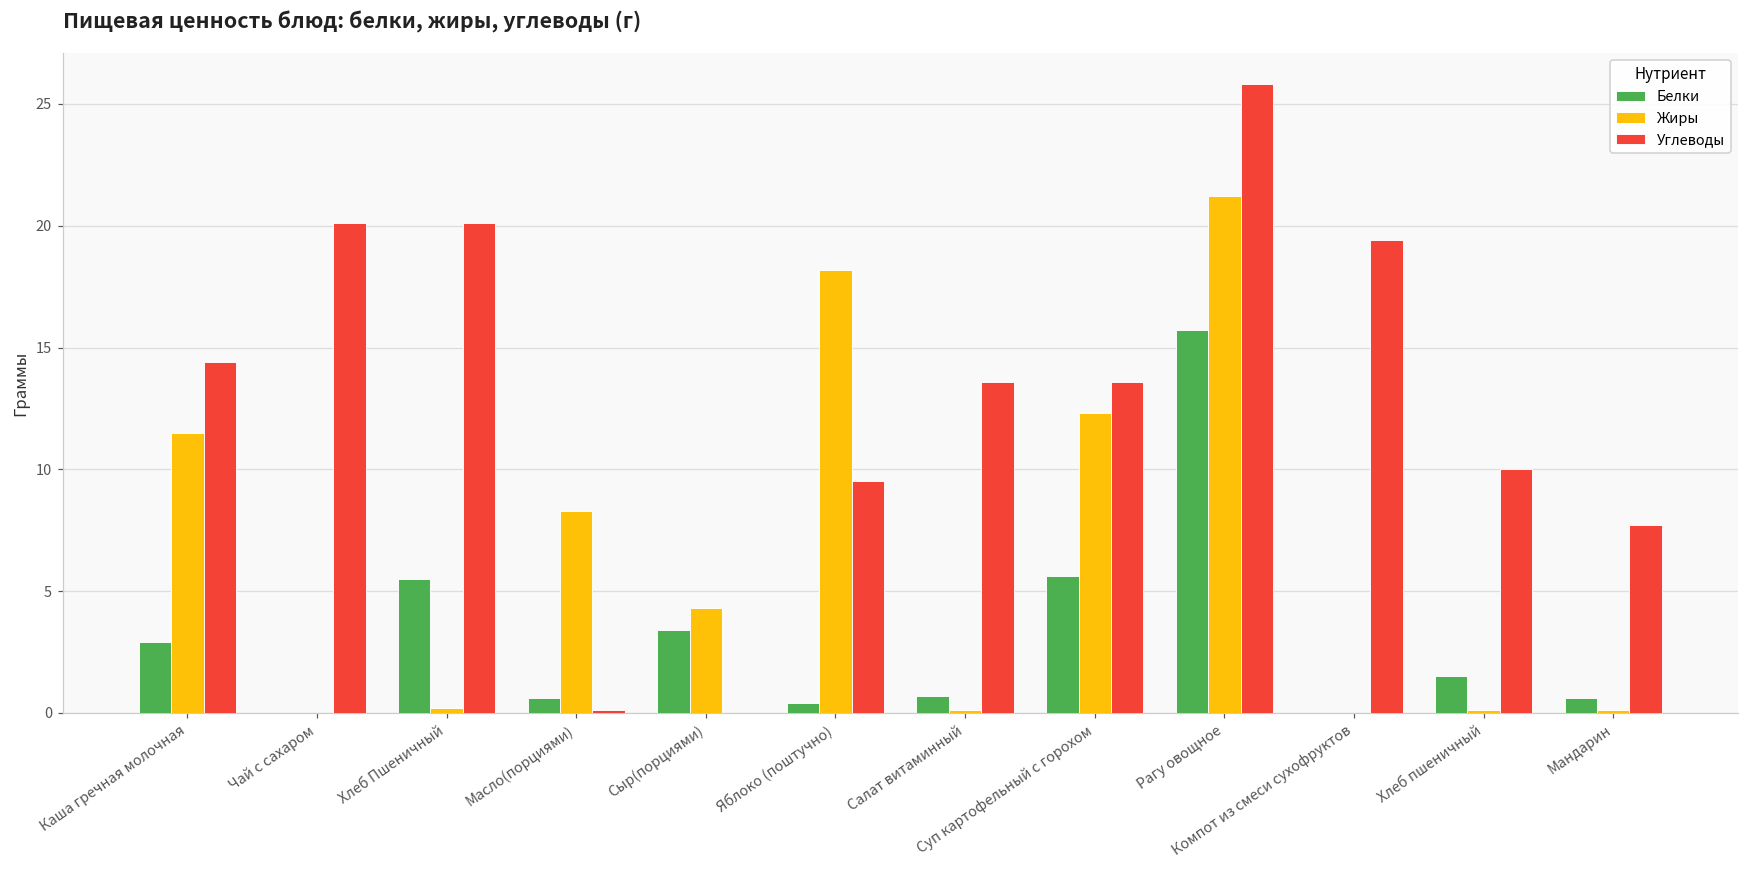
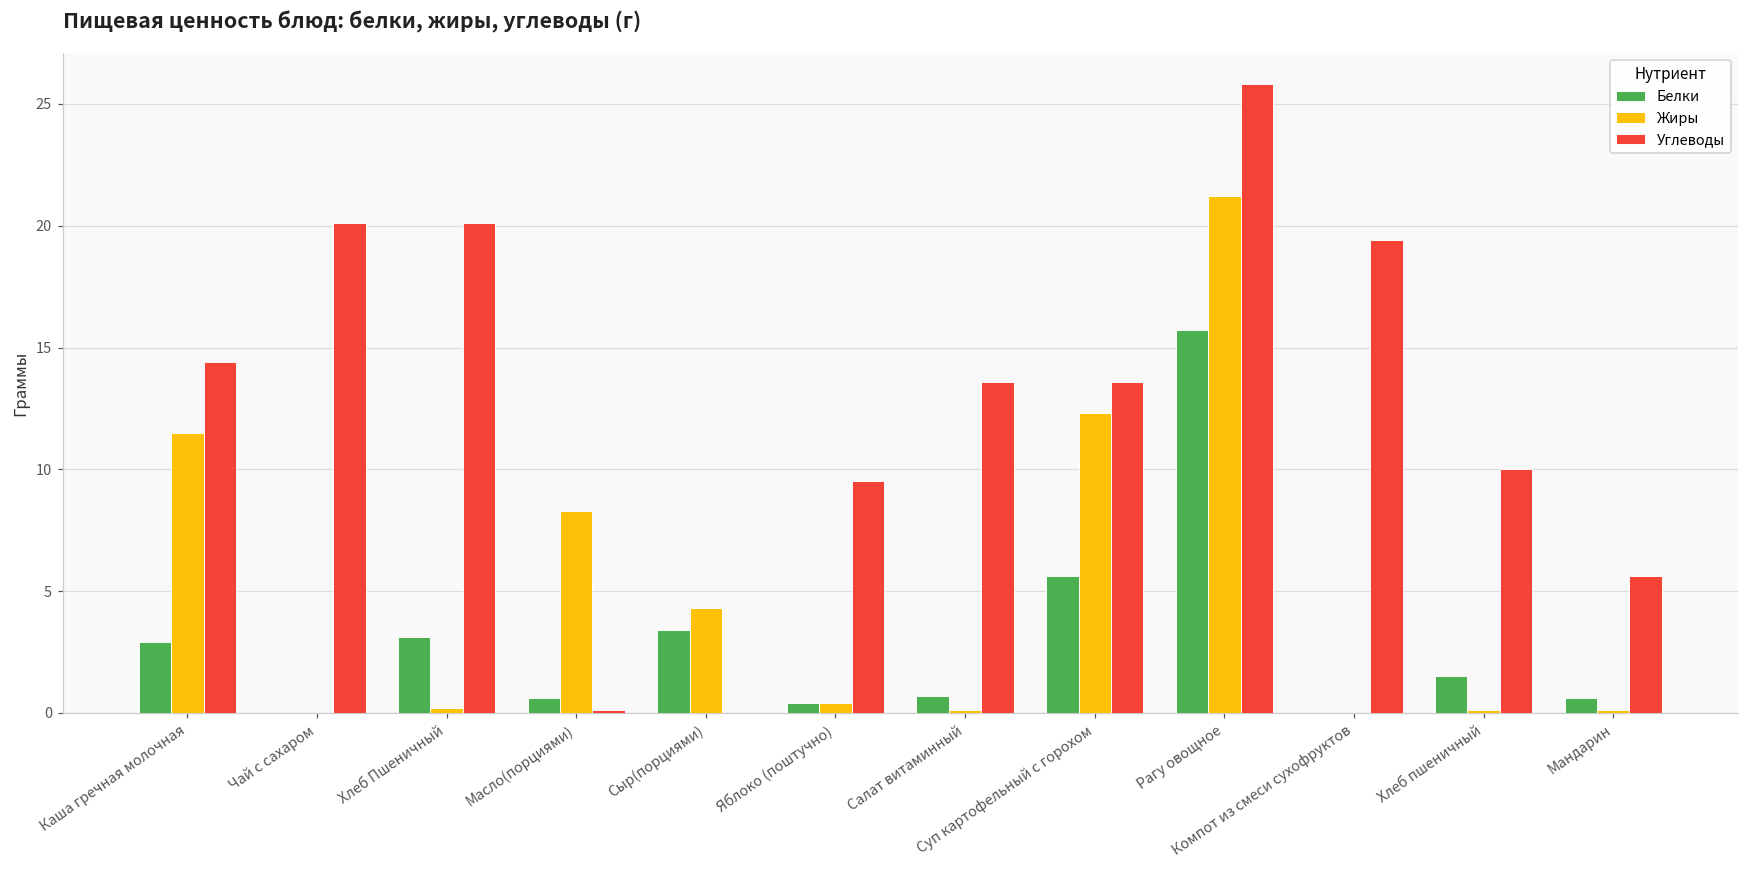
Белки, Хлеб Пшеничный: 5.5 -> 3.1
Жиры, Яблоко (поштучно): 18.2 -> 0.4
Углеводы, Мандарин: 7.7 -> 5.6
